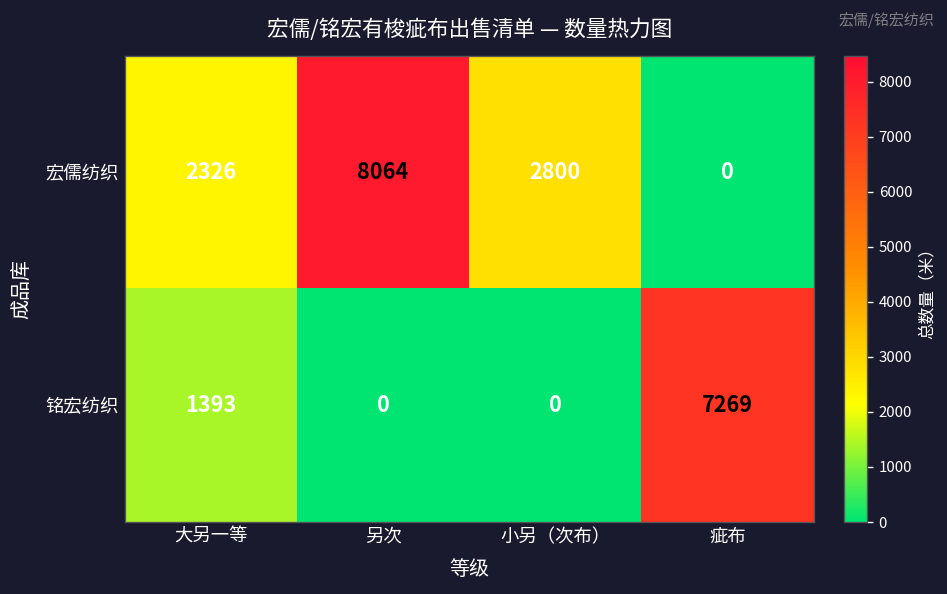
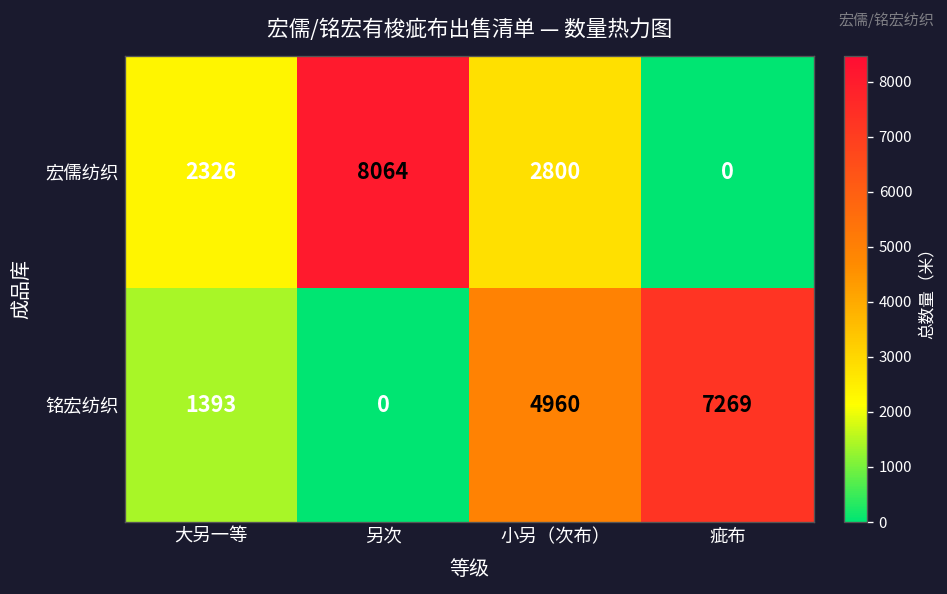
铭宏纺织, 小另（次布）: 0 -> 4960
